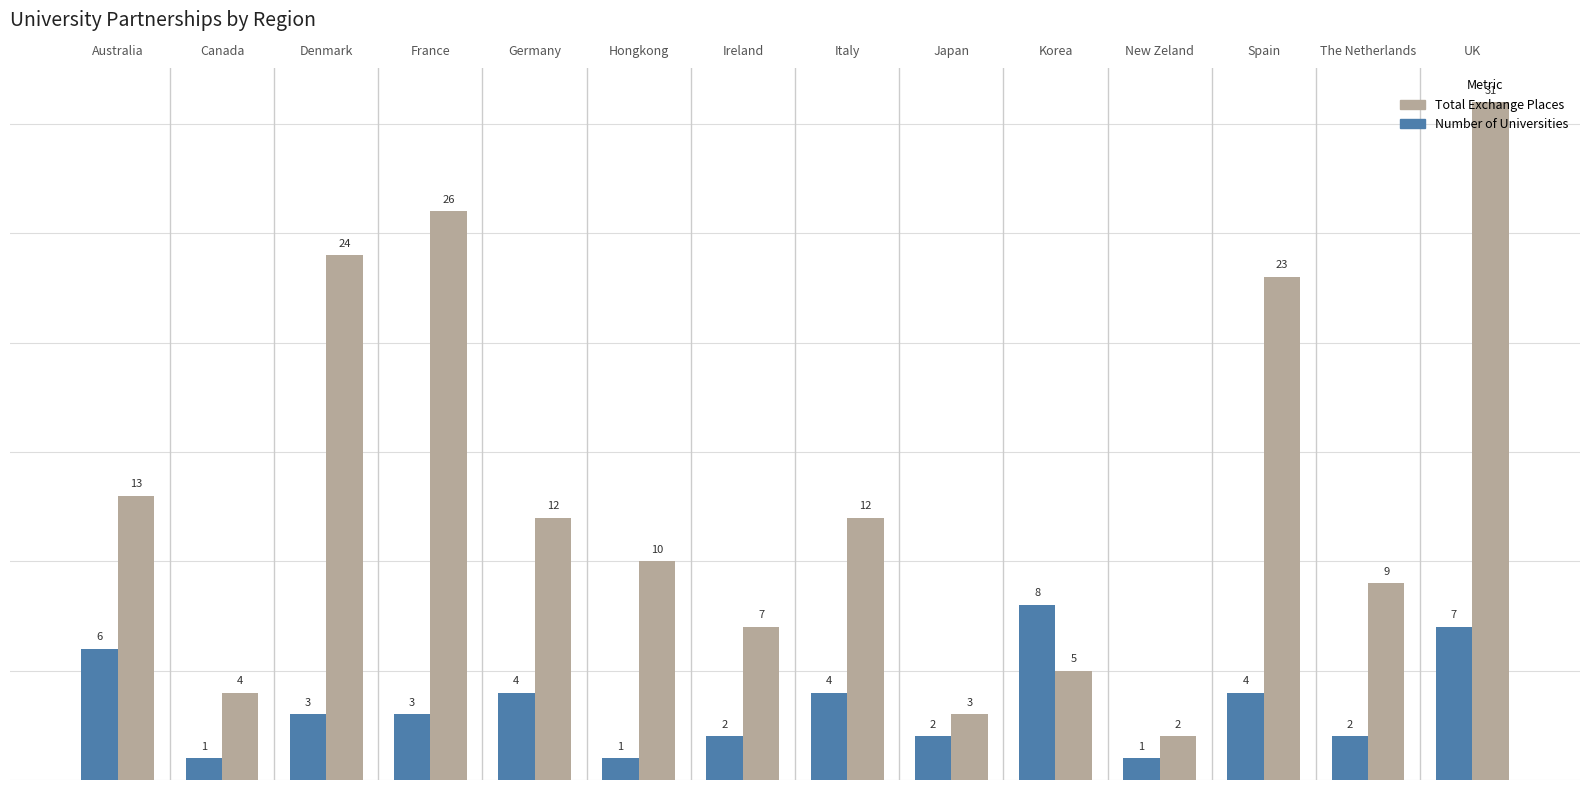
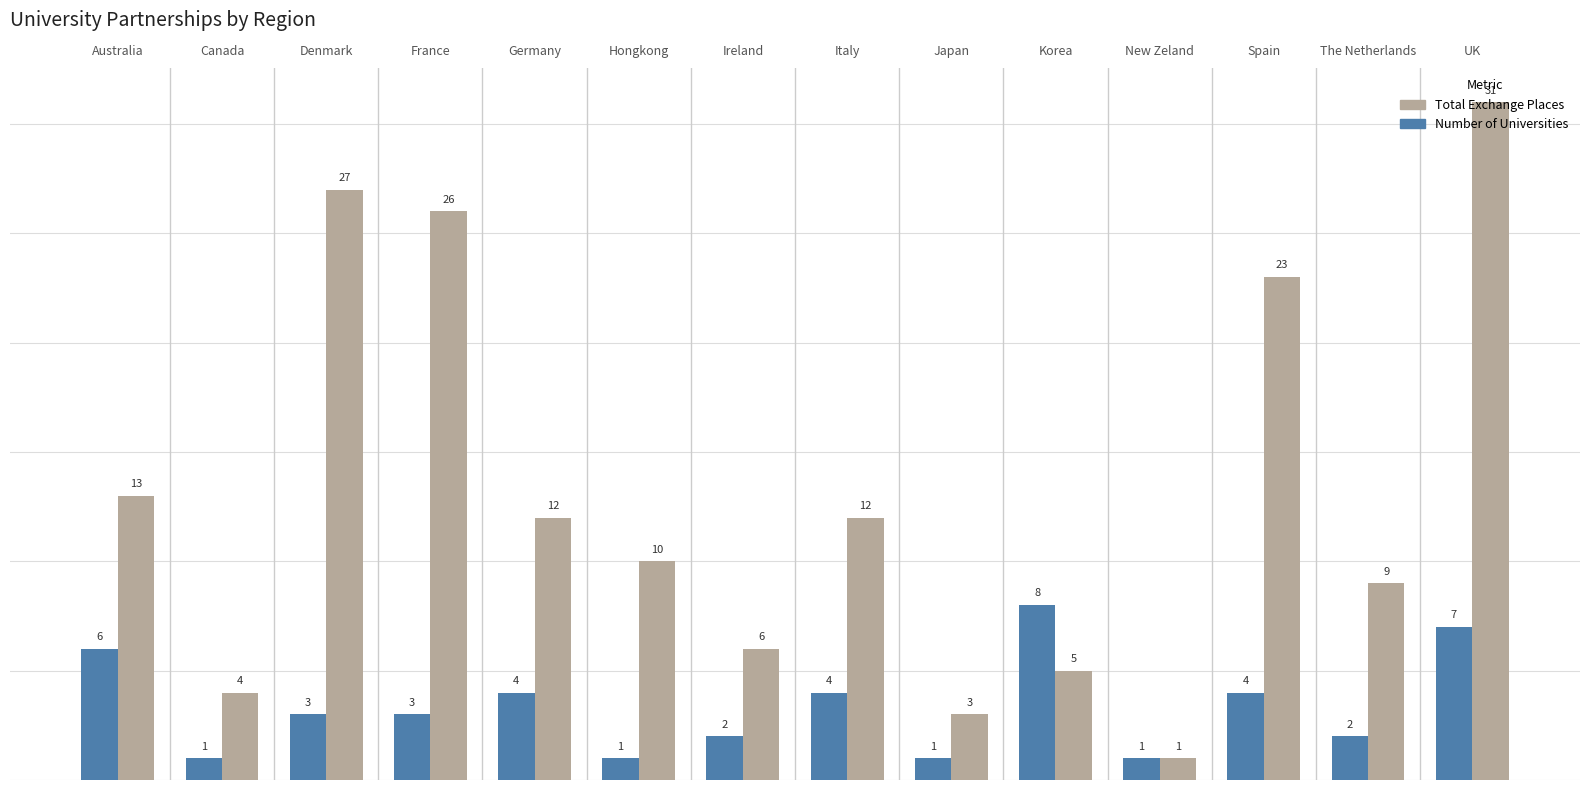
Total Exchange Places, Denmark: 24 -> 27
Total Exchange Places, Ireland: 7 -> 6
Number of Universities, Japan: 2 -> 1
Total Exchange Places, New Zeland: 2 -> 1
